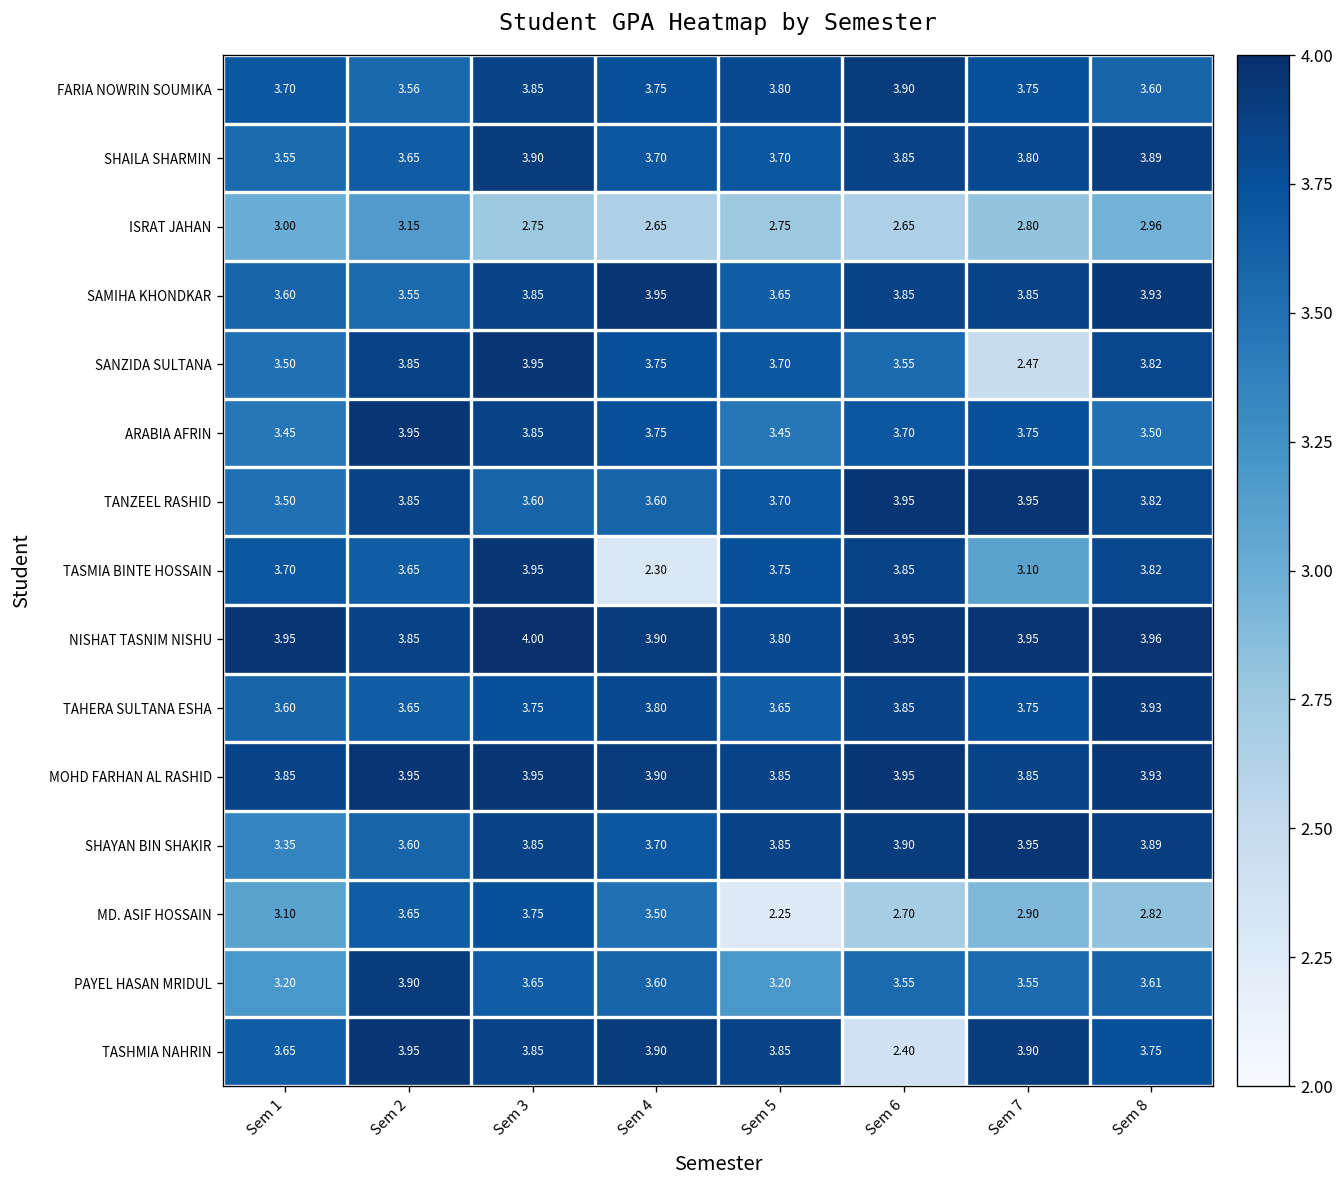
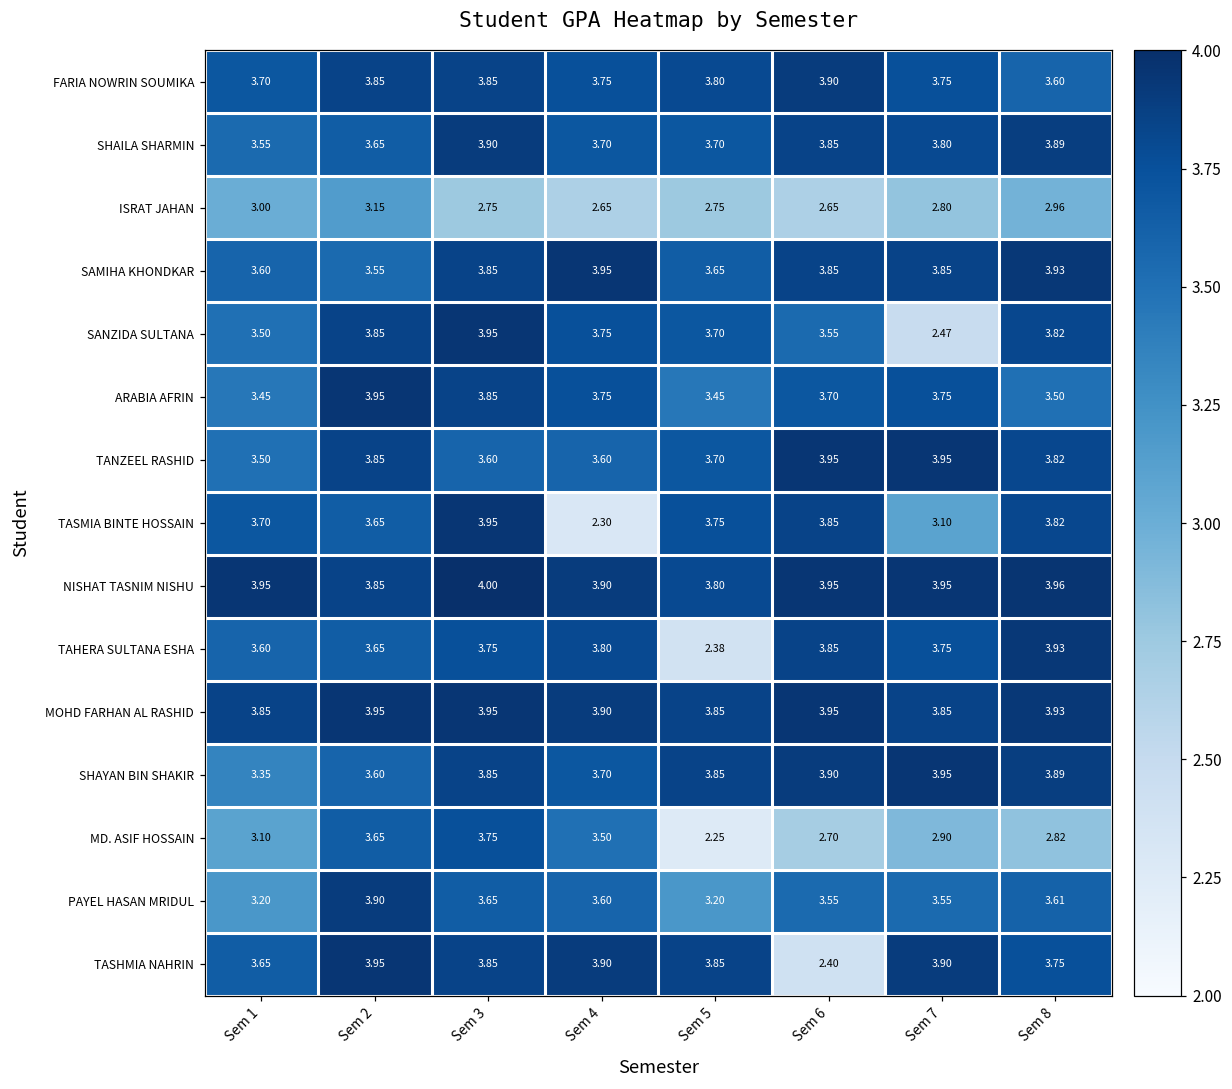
FARIA NOWRIN SOUMIKA, Sem 2: 3.56 -> 3.85
TAHERA SULTANA ESHA, Sem 5: 3.65 -> 2.38
